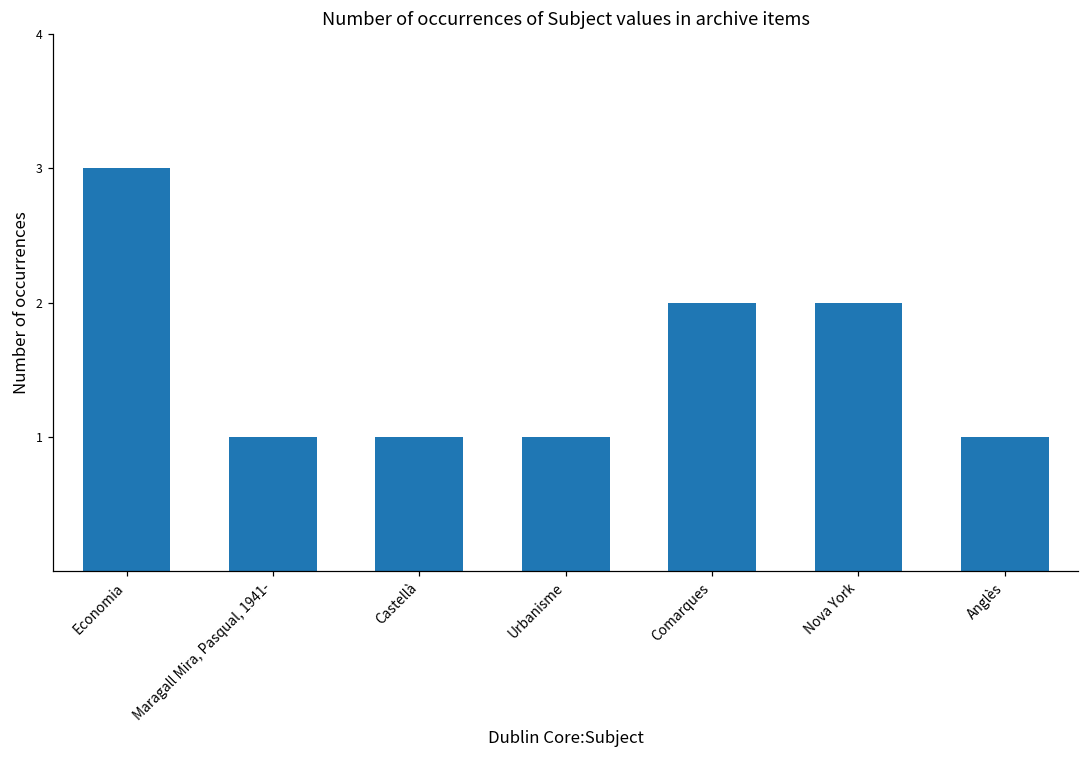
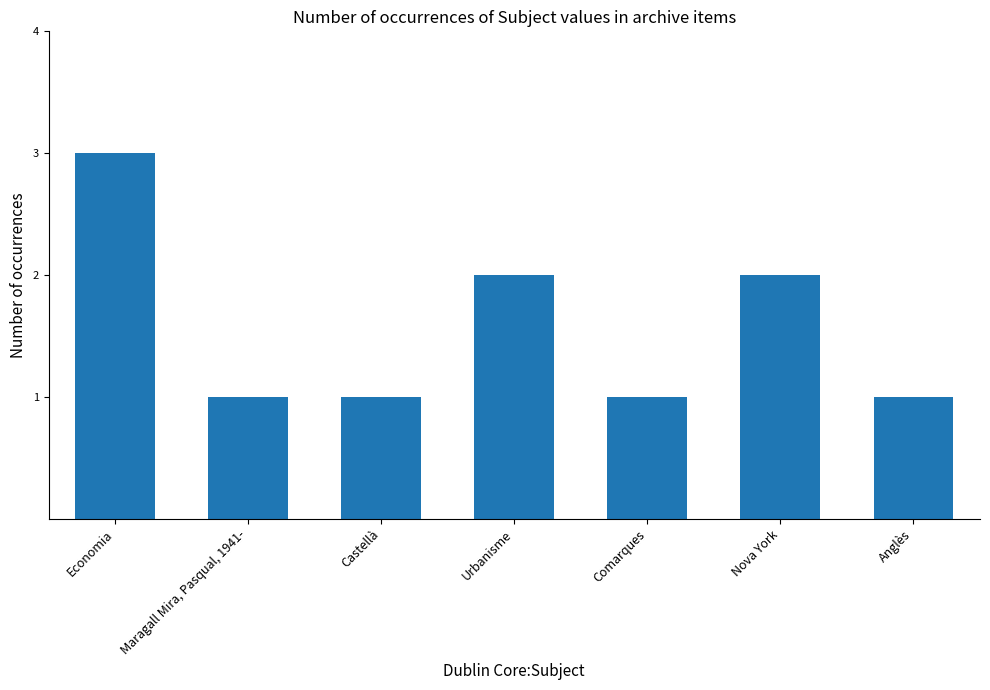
Urbanisme: 1 -> 2
Comarques: 2 -> 1
